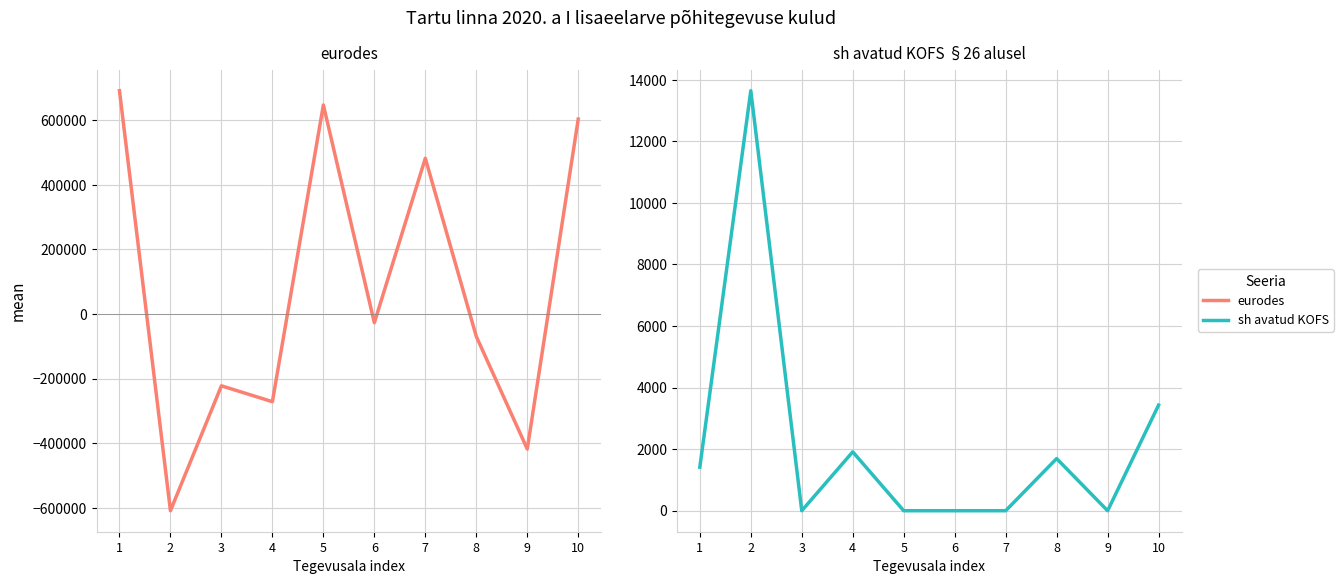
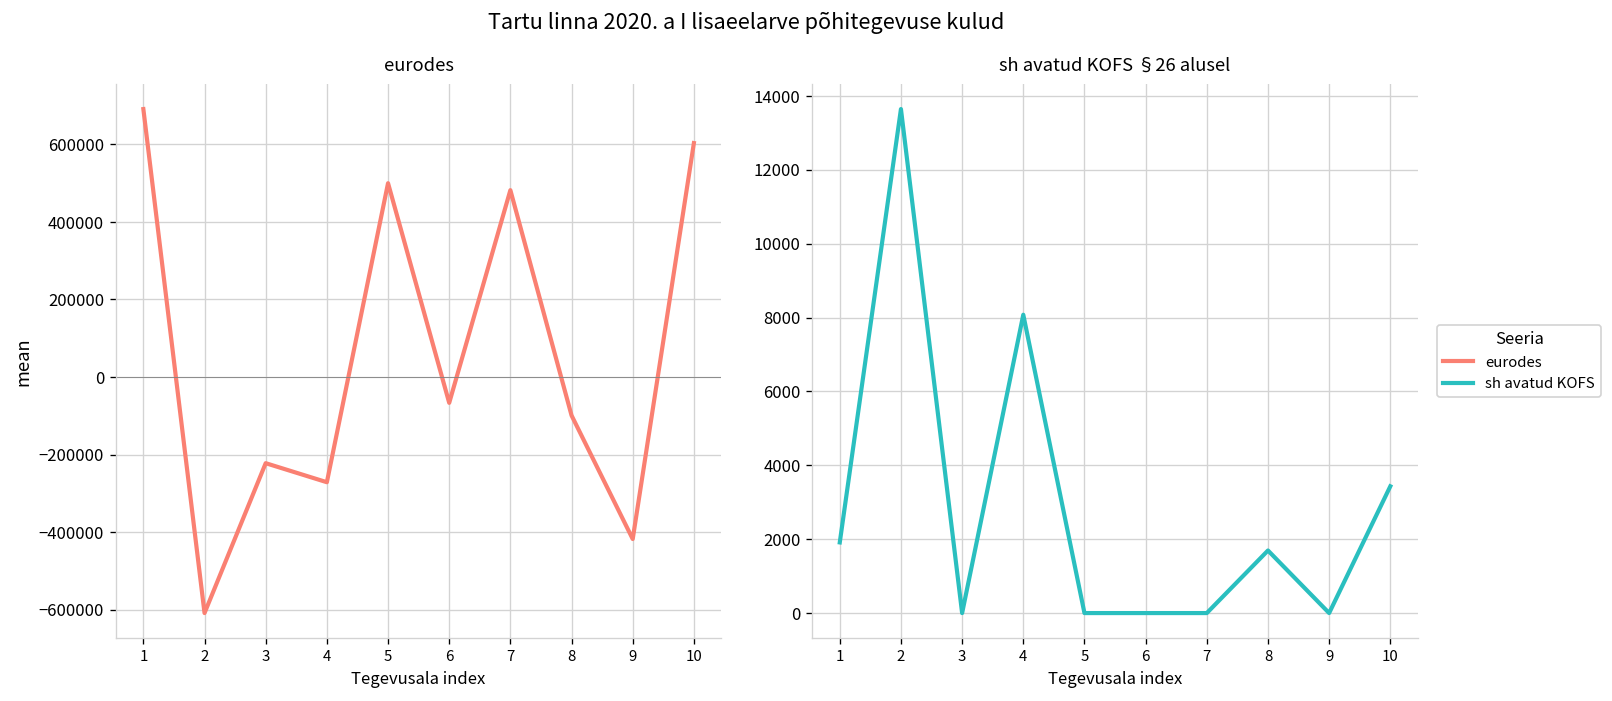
eurodes, 5: 650000 -> 500000
eurodes, 6: -30000 -> -70000
eurodes, 8: -70000 -> -100000
sh avatud KOFS §26 alusel, 1: 1400 -> 1900
sh avatud KOFS §26 alusel, 4: 1900 -> 8100
